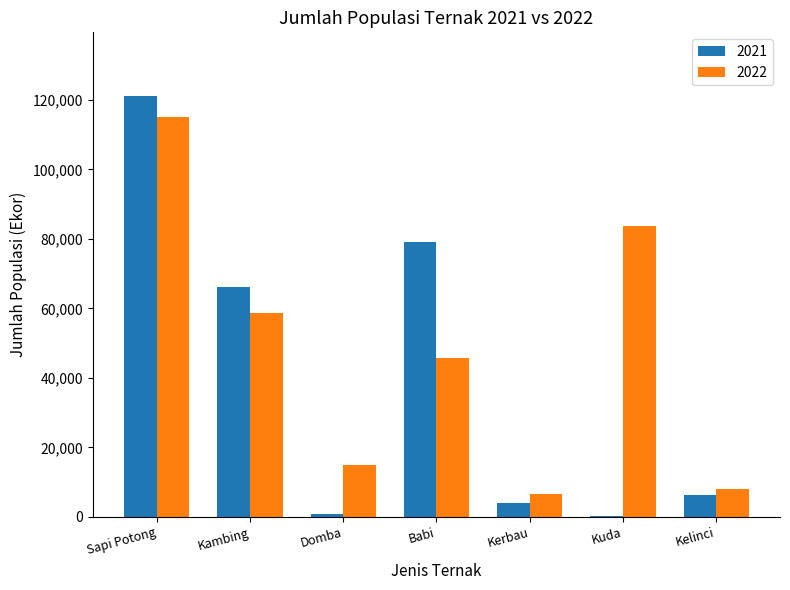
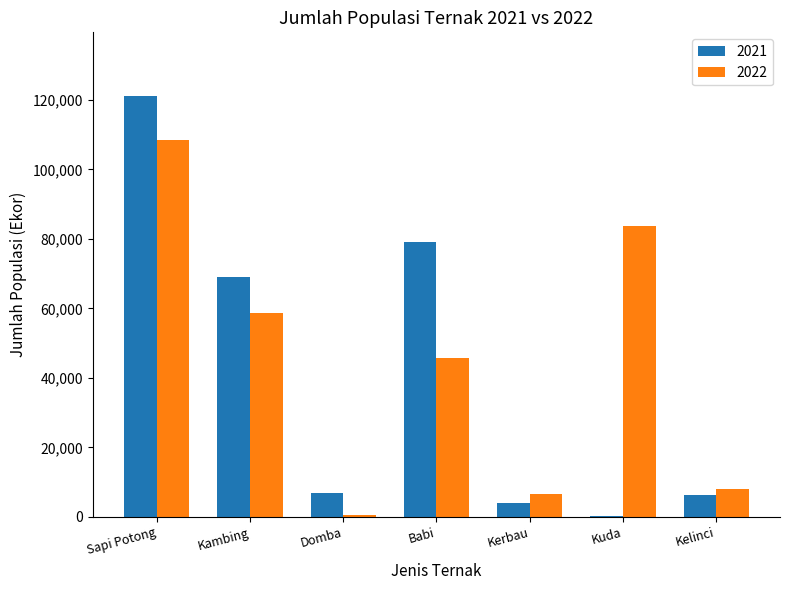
2022, Sapi Potong: 115,000 -> 109,000
2021, Kambing: 66,000 -> 69,000
2021, Domba: 1,000 -> 7,000
2022, Domba: 15,000 -> 1,000
